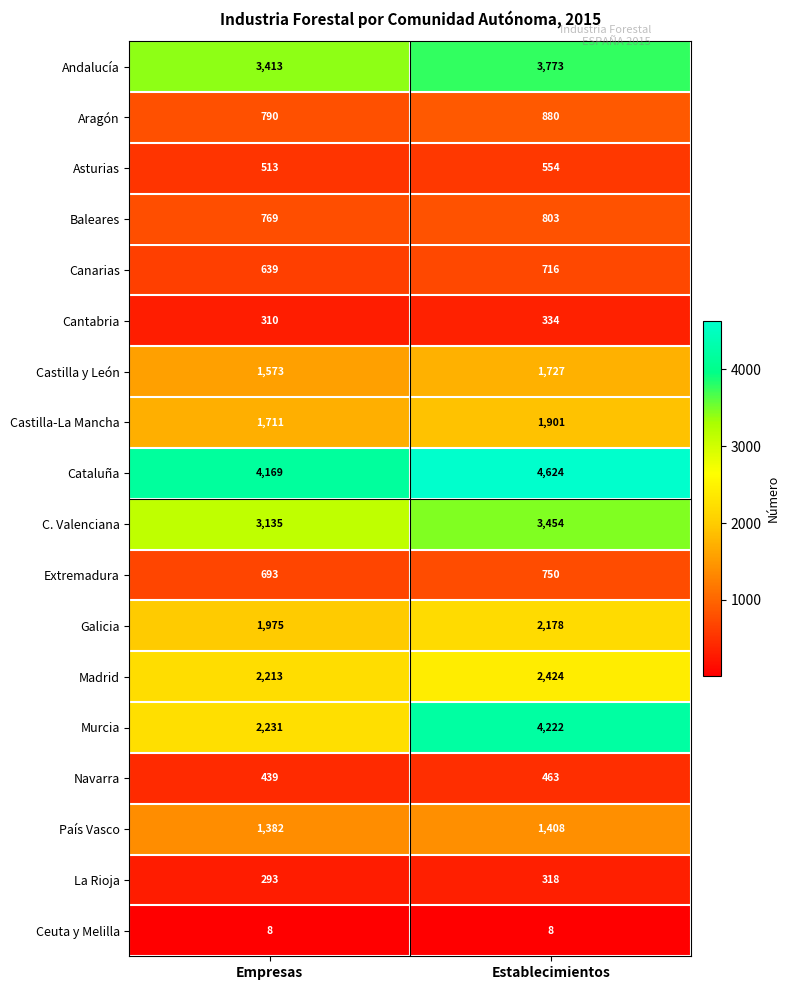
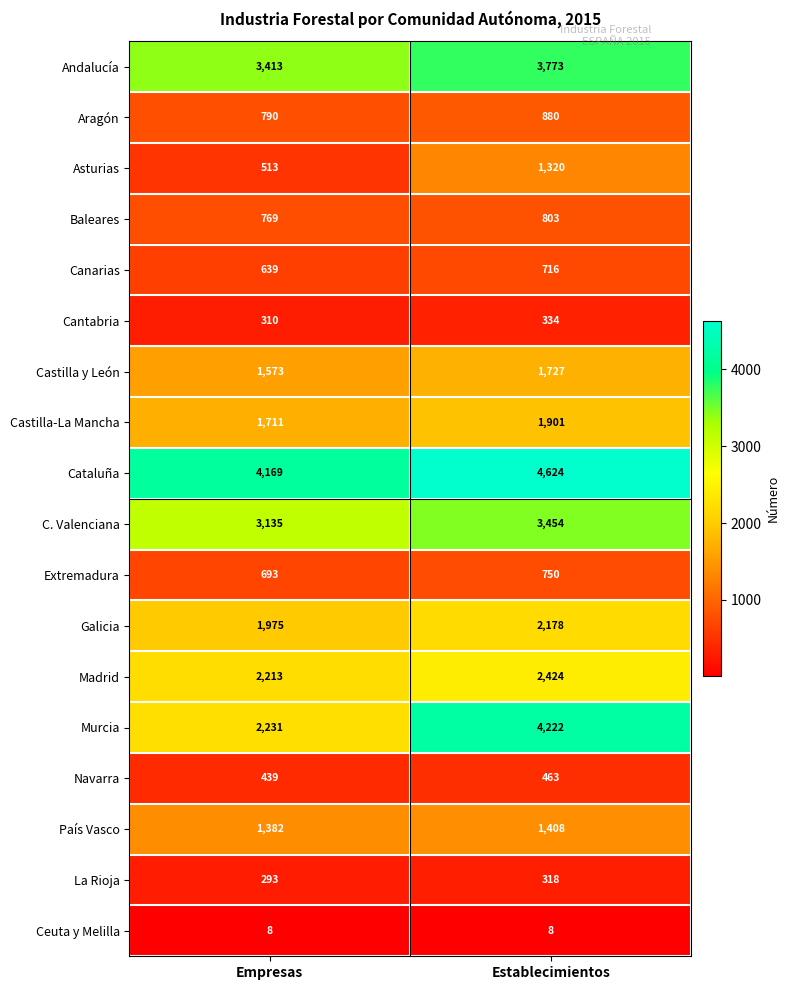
Asturias, Establecimientos: 554 -> 1,320
